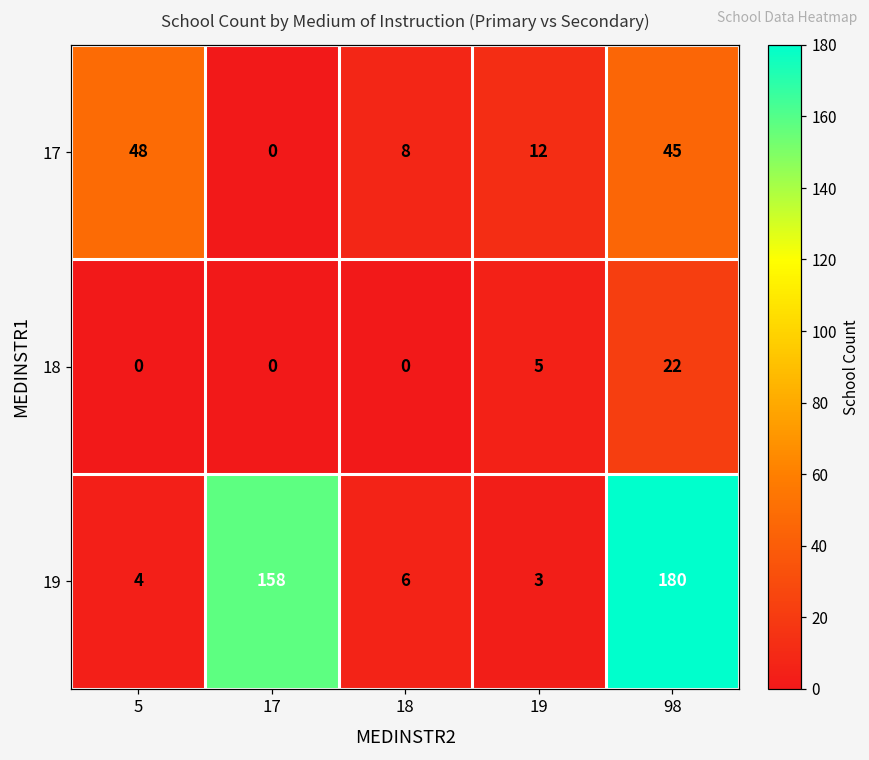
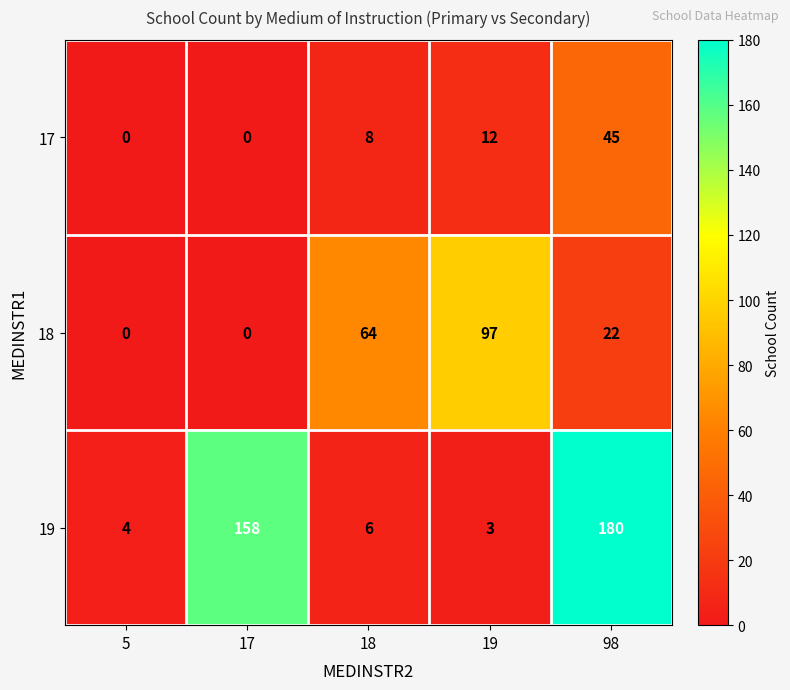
17, 5: 48 -> 0
18, 18: 0 -> 64
18, 19: 5 -> 97
